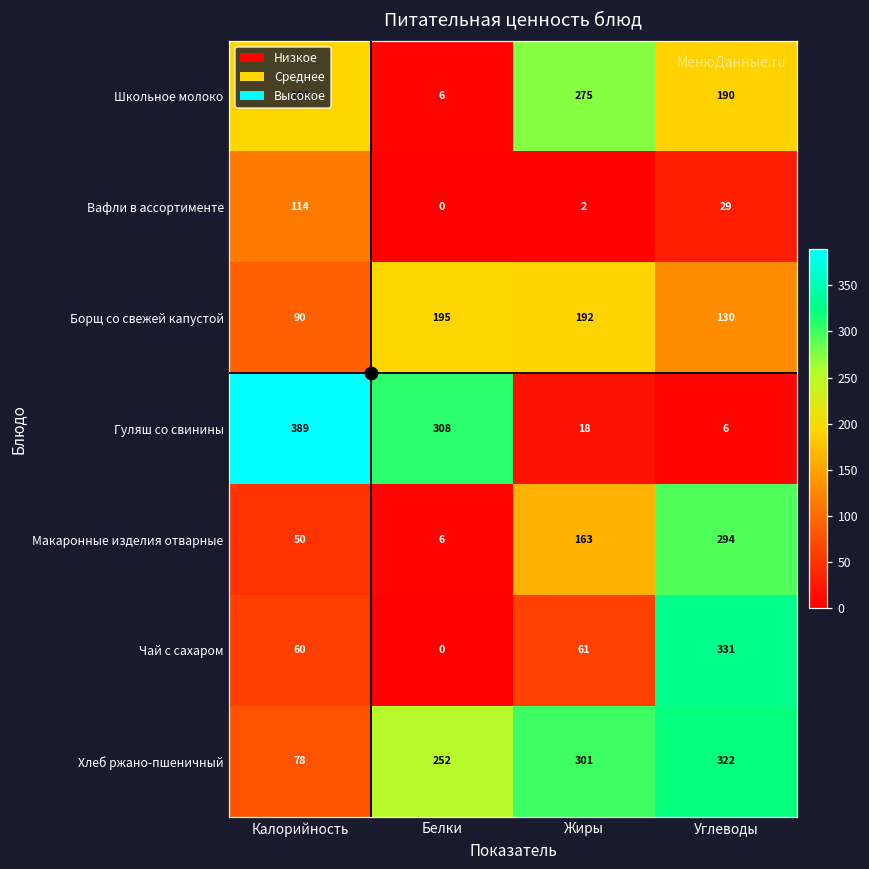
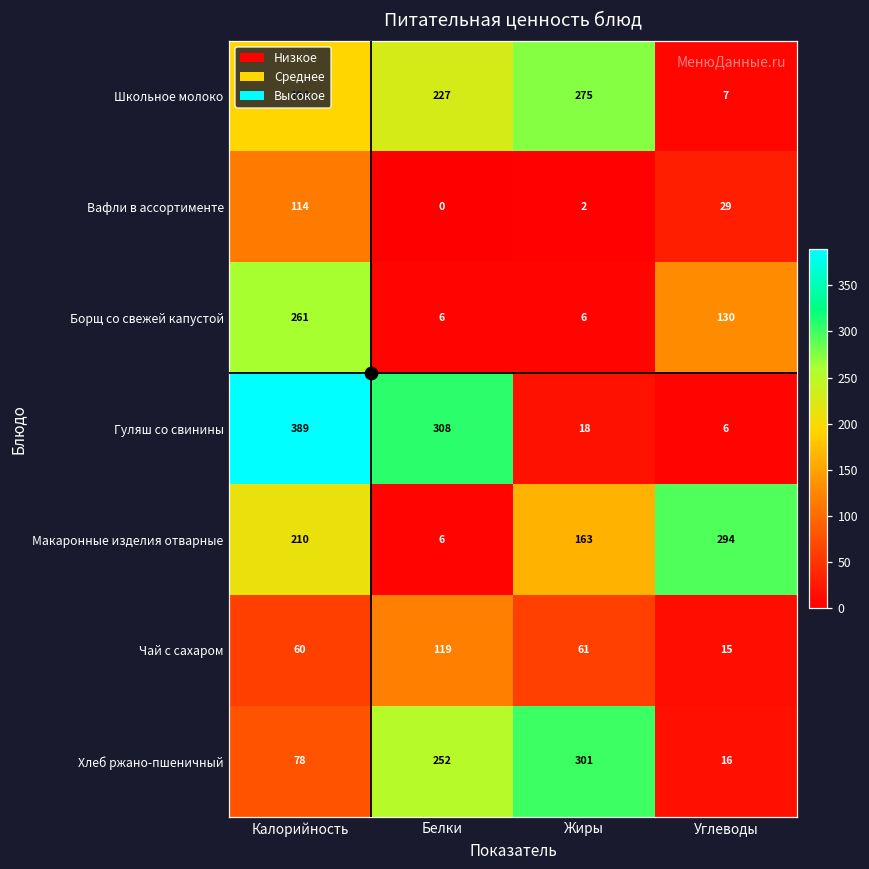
Школьное молоко, Белки: 6 -> 227
Школьное молоко, Углеводы: 190 -> 7
Борщ со свежей капустой, Калорийность: 90 -> 261
Борщ со свежей капустой, Белки: 195 -> 6
Борщ со свежей капустой, Жиры: 192 -> 6
Макаронные изделия отварные, Калорийность: 50 -> 210
Чай с сахаром, Белки: 0 -> 119
Чай с сахаром, Углеводы: 331 -> 15
Хлеб ржано-пшеничный, Углеводы: 322 -> 16
